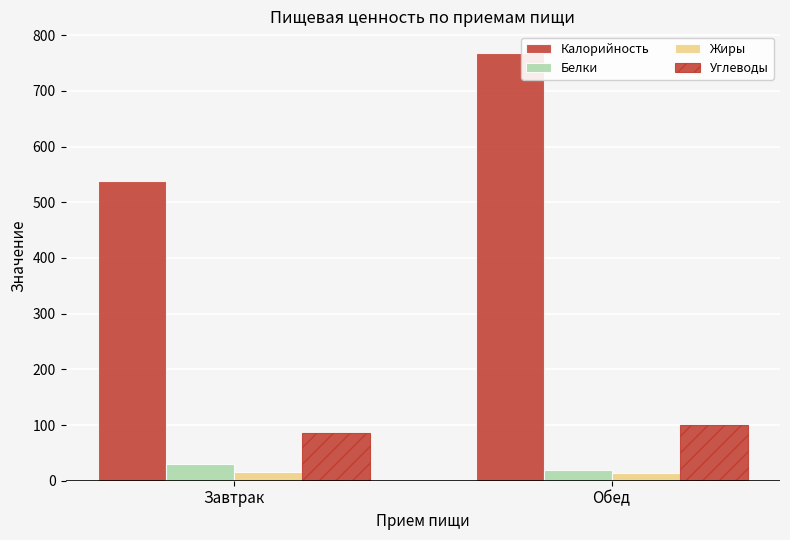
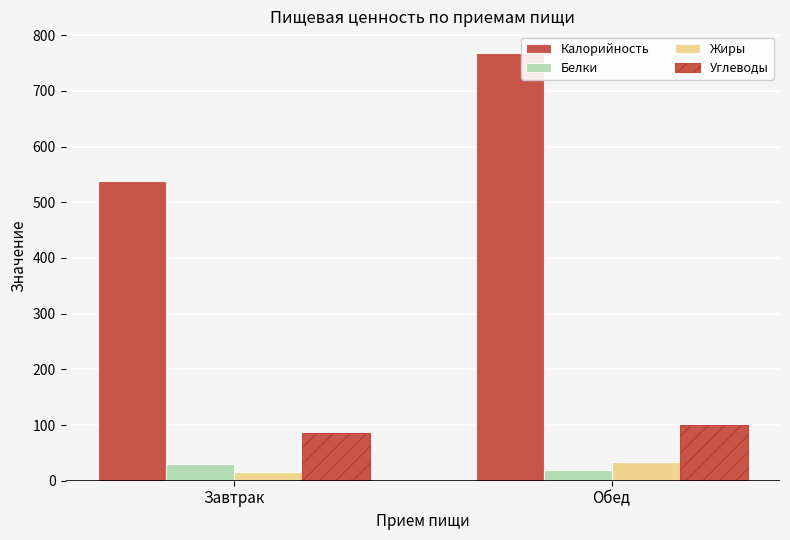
Жиры, Обед: 10 -> 30
